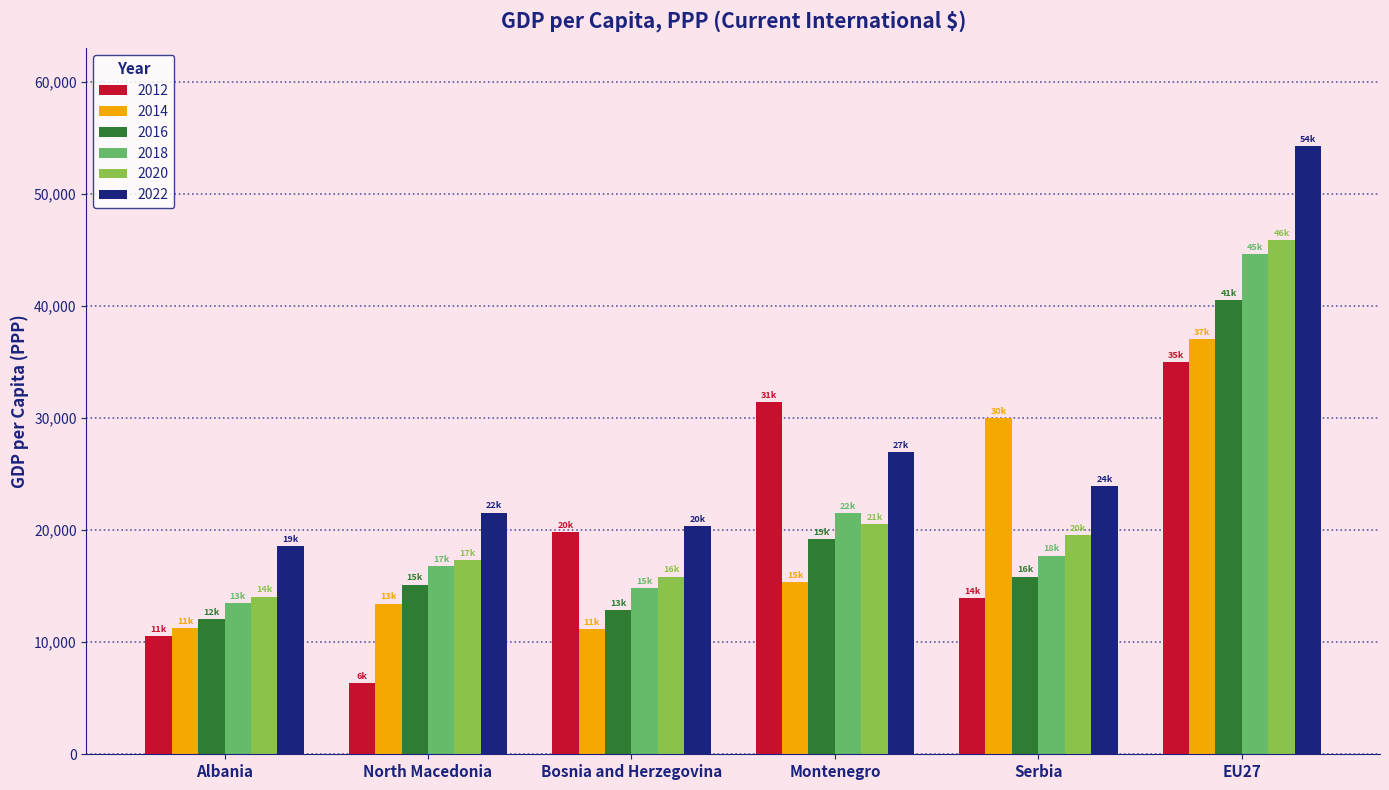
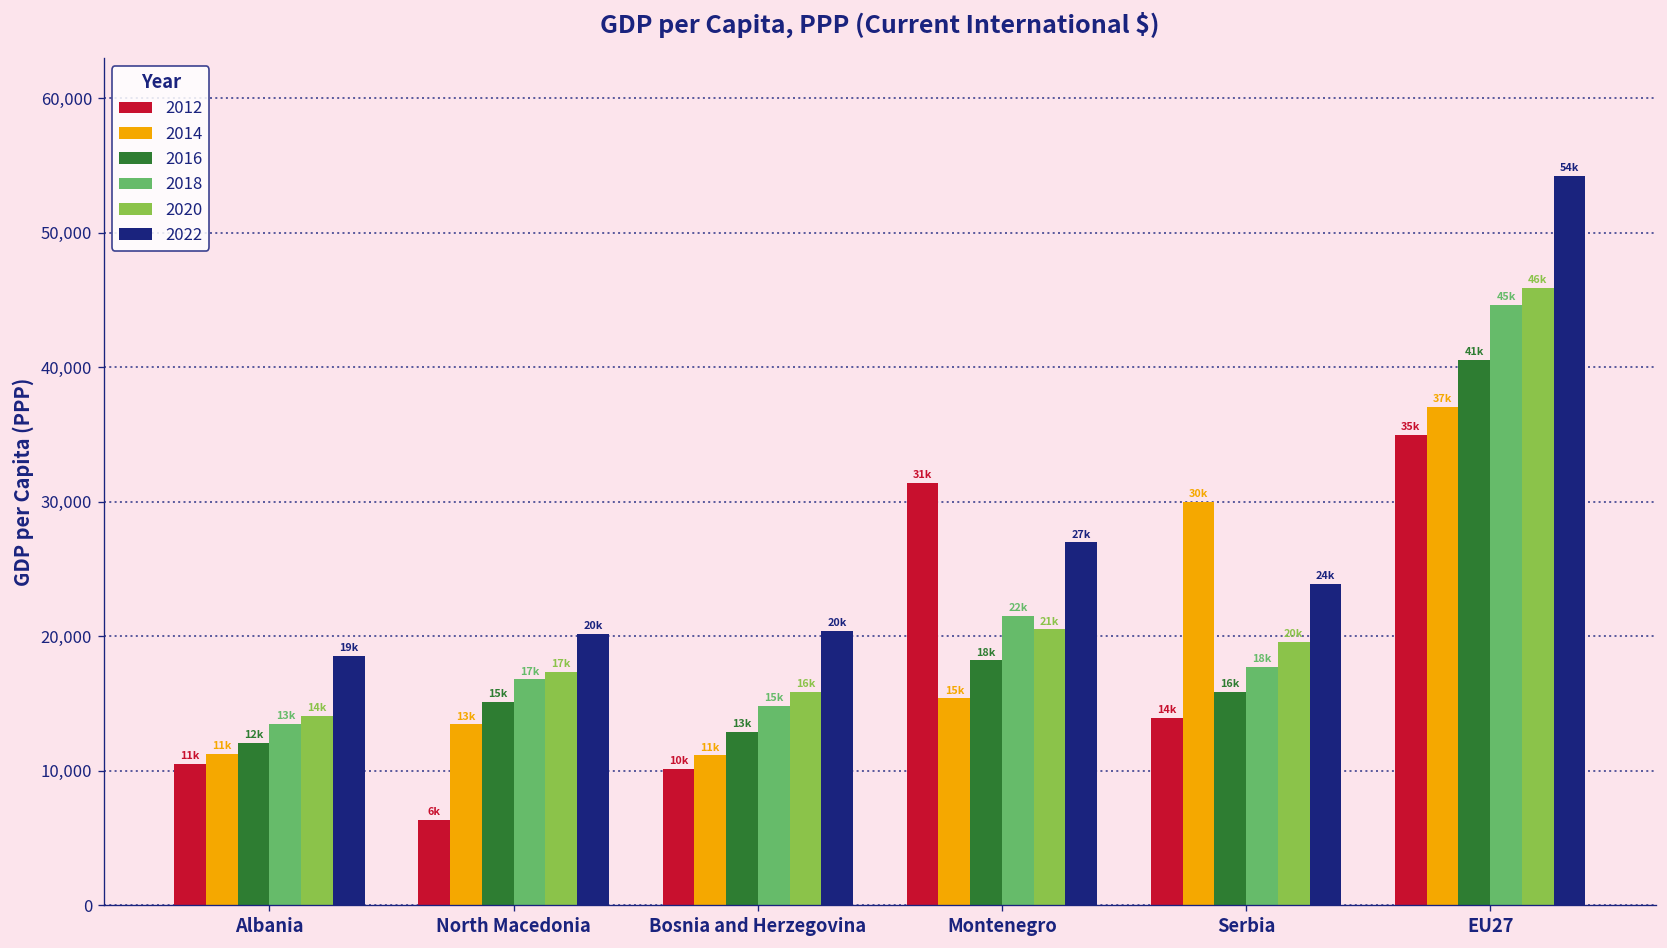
2022, North Macedonia: 22k -> 20k
2012, Bosnia and Herzegovina: 20k -> 10k
2016, Montenegro: 19k -> 18k
